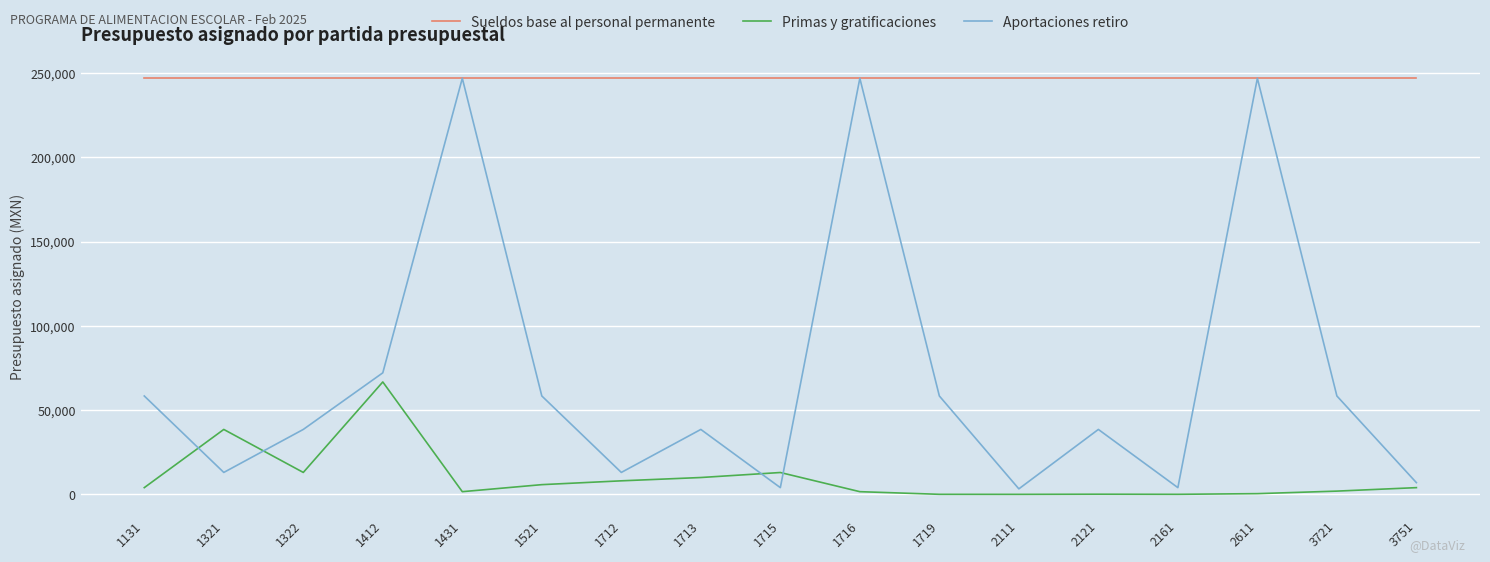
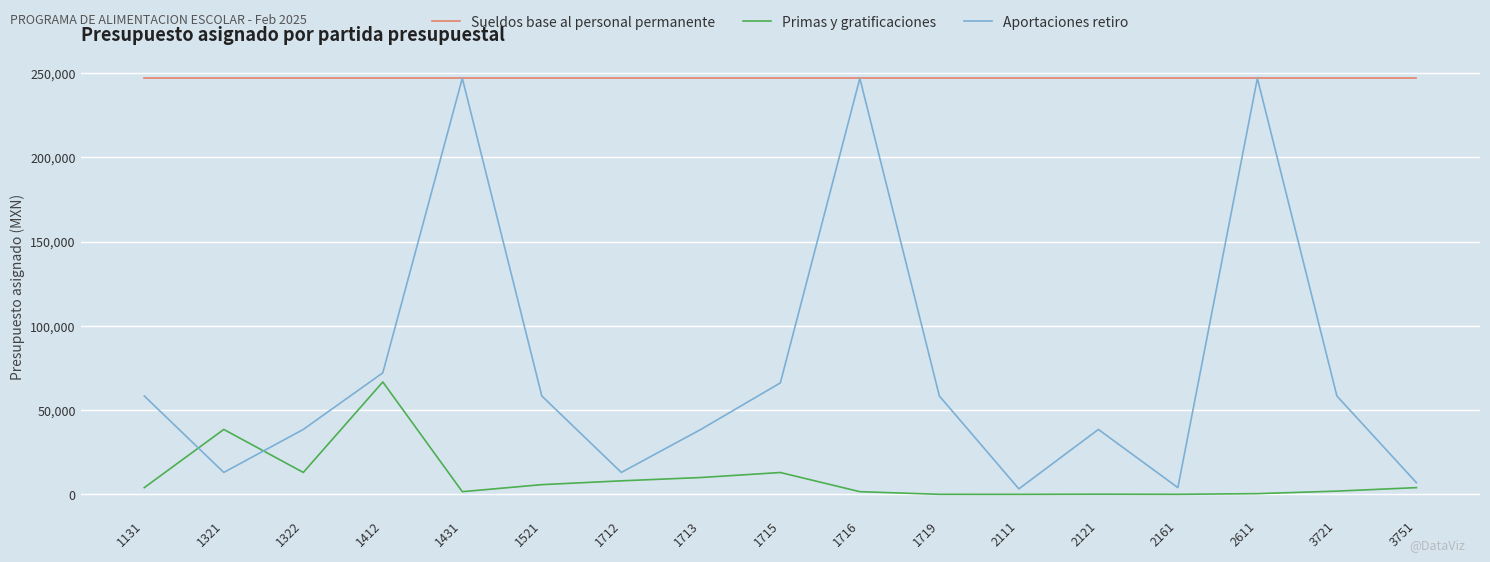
Aportaciones retiro, 1715: 4,000 -> 66,000
